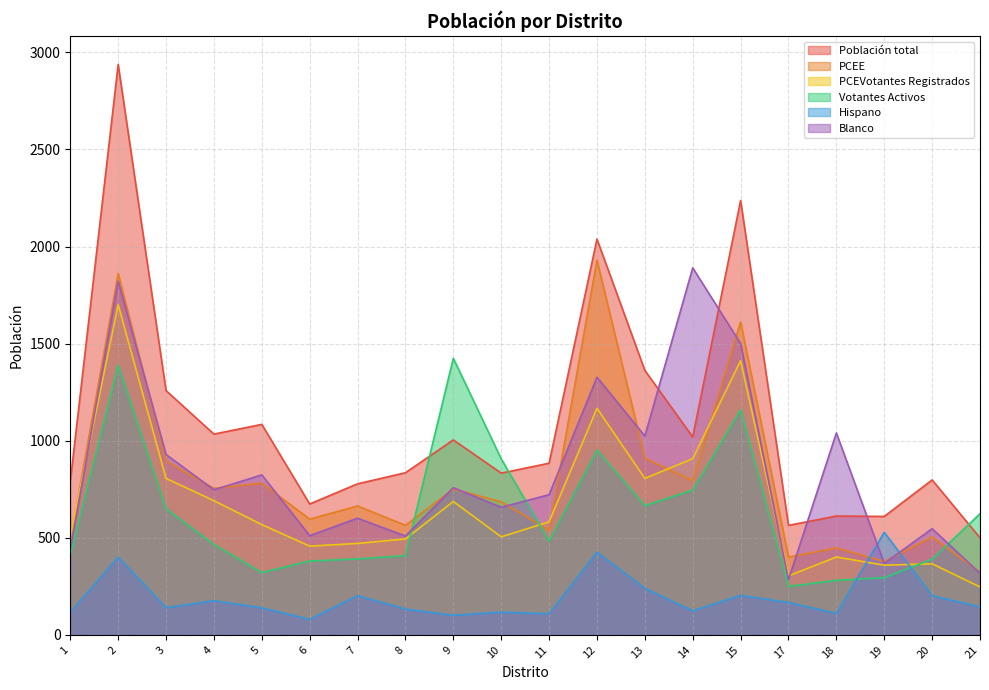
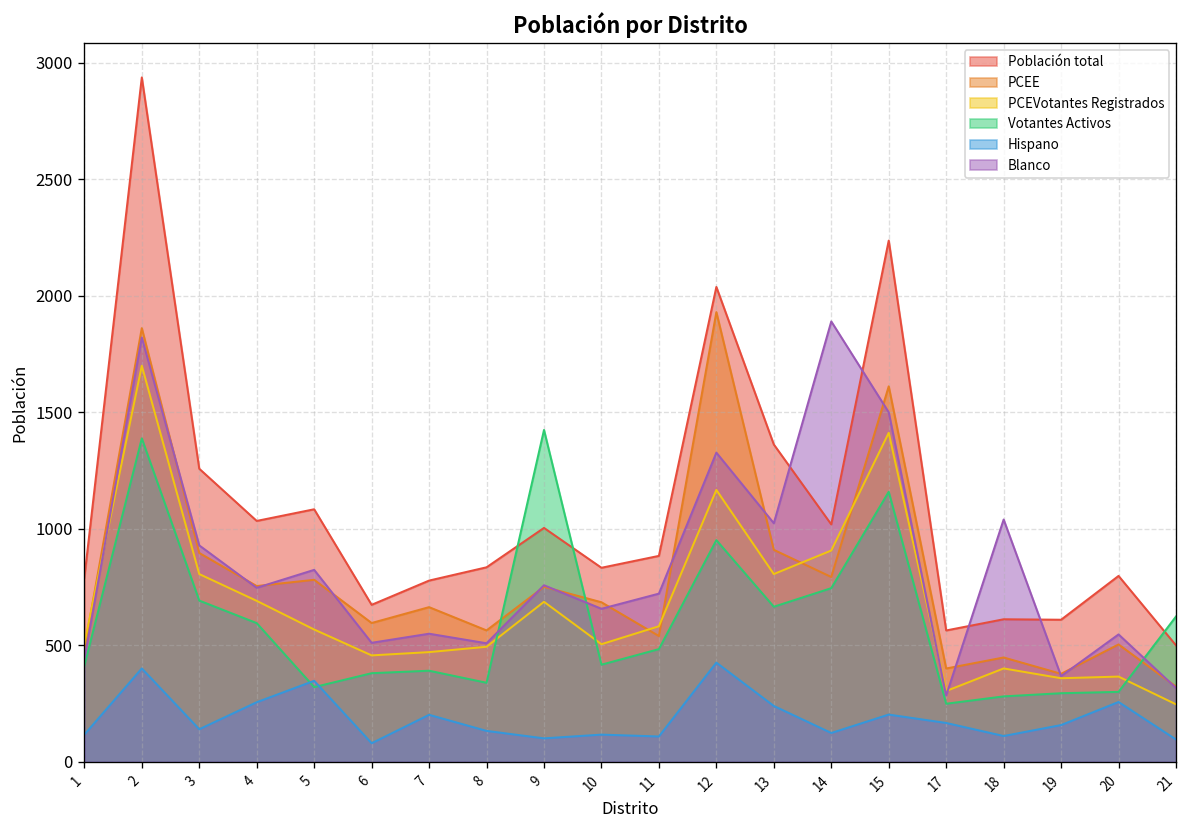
Votantes Activos, 3: 650 -> 690
Votantes Activos, 4: 470 -> 600
Hispano, 4: 180 -> 260
Hispano, 5: 140 -> 350
Blanco, 7: 600 -> 550
Votantes Activos, 8: 410 -> 340
Votantes Activos, 10: 910 -> 420
Hispano, 19: 530 -> 160
Votantes Activos, 20: 390 -> 300
Hispano, 20: 200 -> 260
Hispano, 21: 140 -> 100
